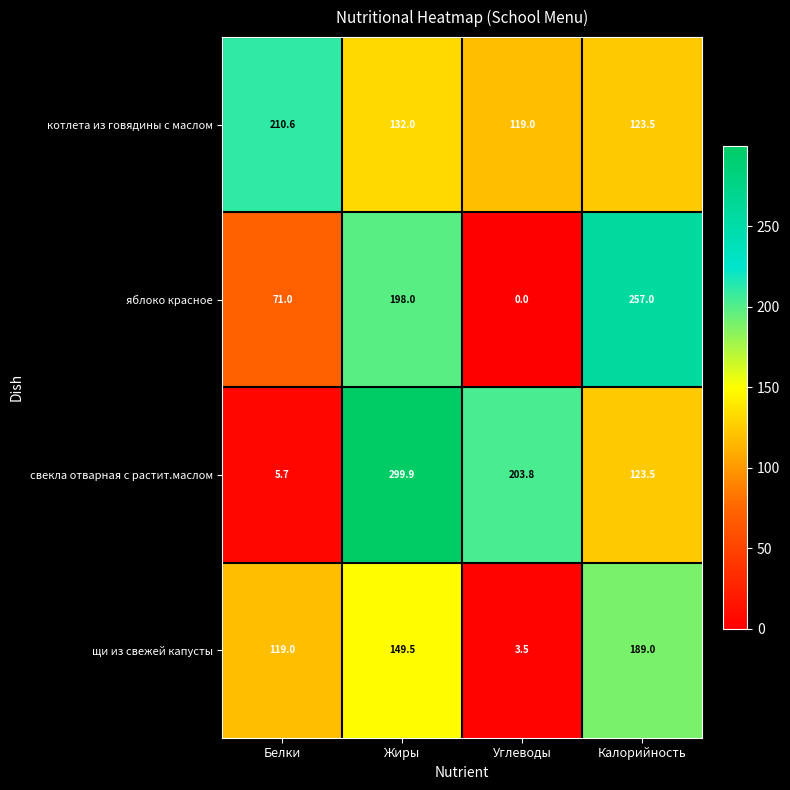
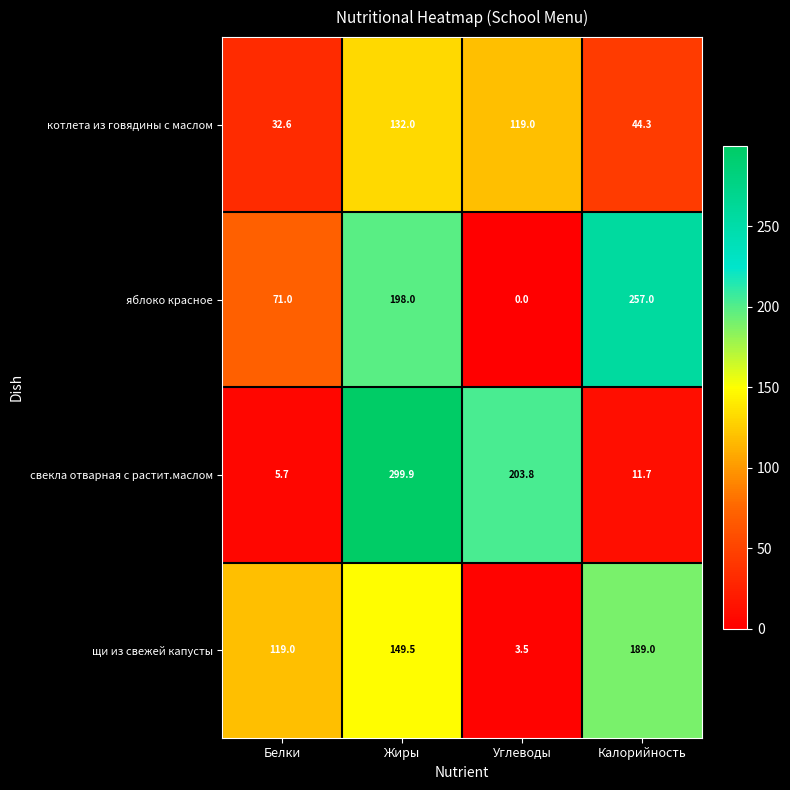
котлета из говядины с маслом, Белки: 210.6 -> 32.6
котлета из говядины с маслом, Калорийность: 123.5 -> 44.3
свекла отварная с растит.маслом, Калорийность: 123.5 -> 11.7
